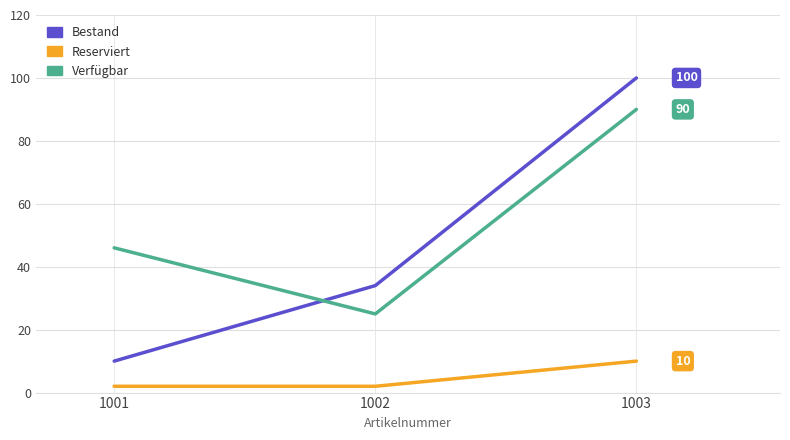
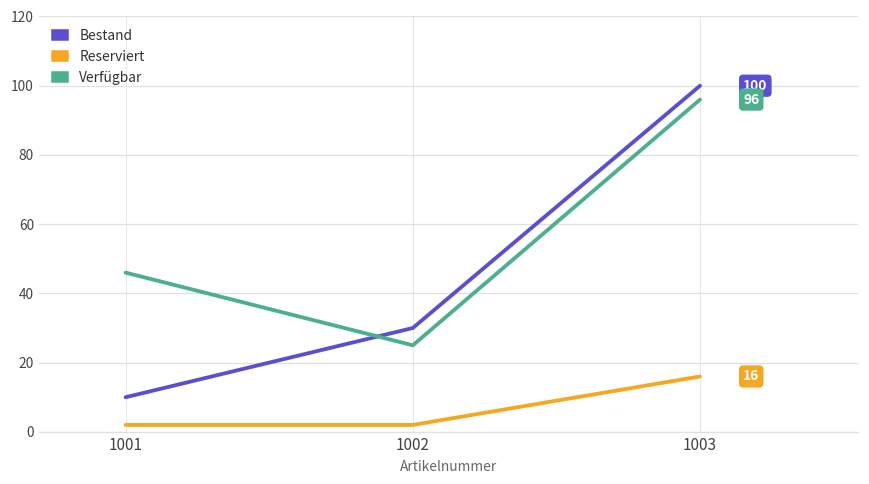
Bestand, 1002: 34 -> 30
Reserviert, 1003: 10 -> 16
Verfügbar, 1003: 90 -> 96
